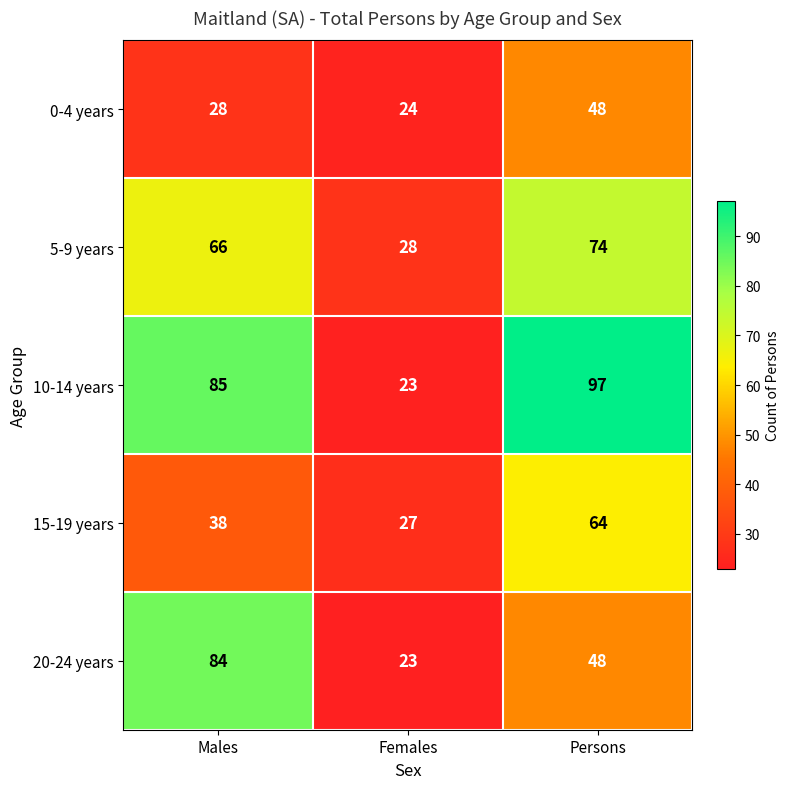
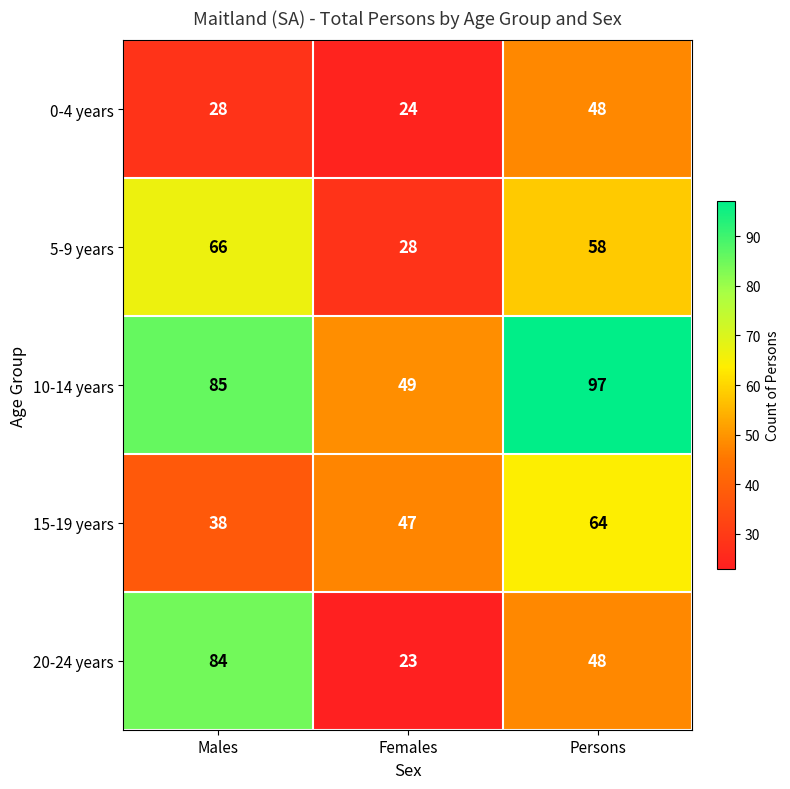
5-9 years, Persons: 74 -> 58
10-14 years, Females: 23 -> 49
15-19 years, Females: 27 -> 47
